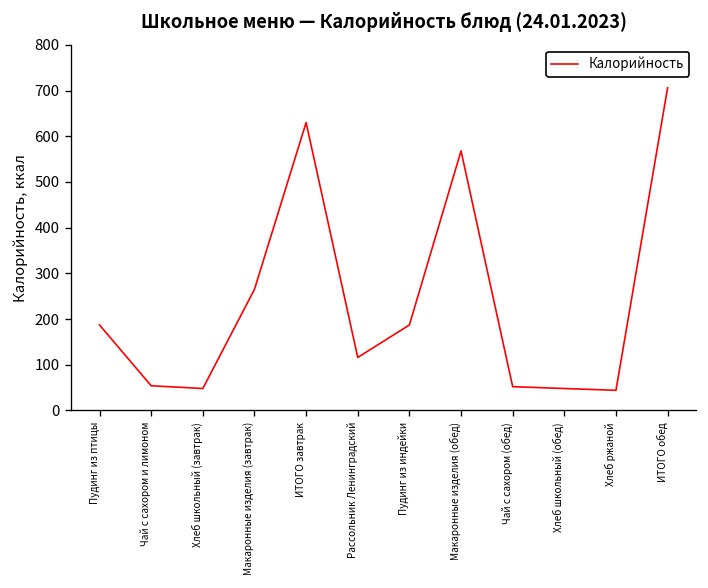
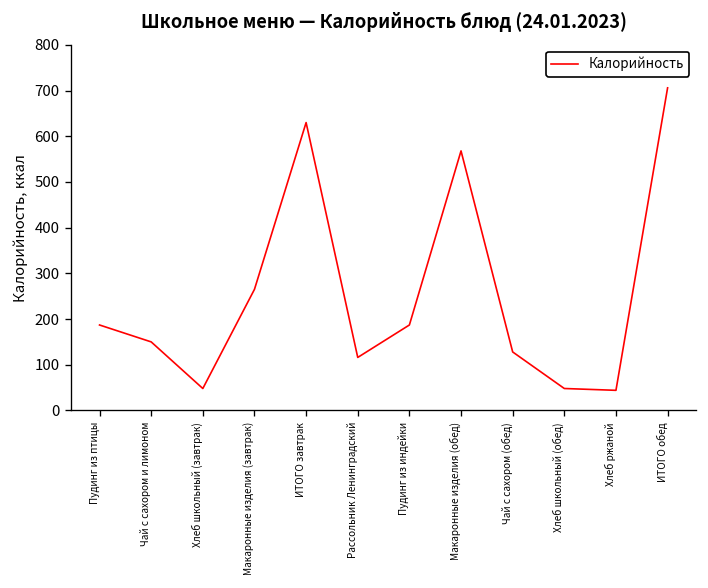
Чай с сахором и лимоном: 50 -> 150
Чай с сахором (обед): 50 -> 130
